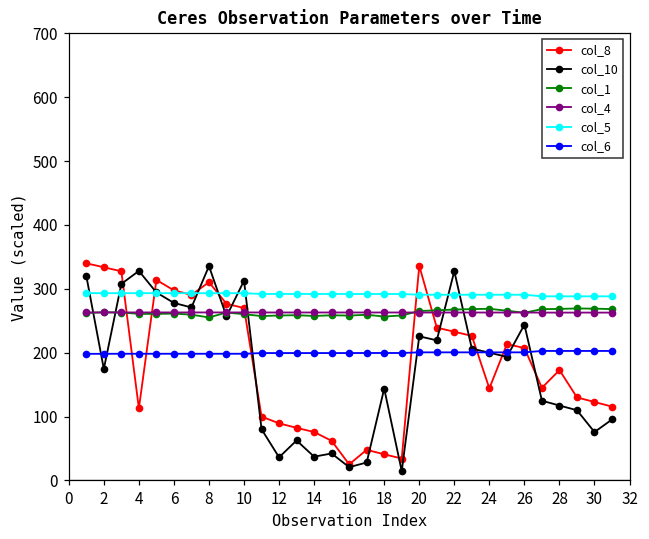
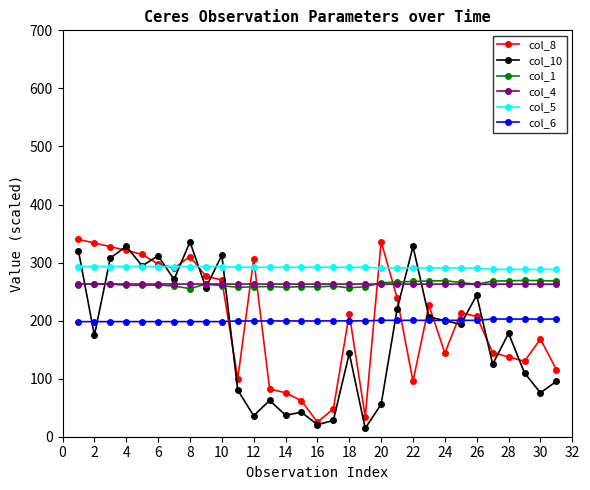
col_8, 4: 110 -> 320
col_10, 6: 280 -> 310
col_8, 12: 90 -> 310
col_8, 18: 40 -> 210
col_10, 20: 230 -> 60
col_8, 22: 230 -> 100
col_8, 28: 170 -> 140
col_10, 28: 120 -> 180
col_8, 30: 120 -> 170
